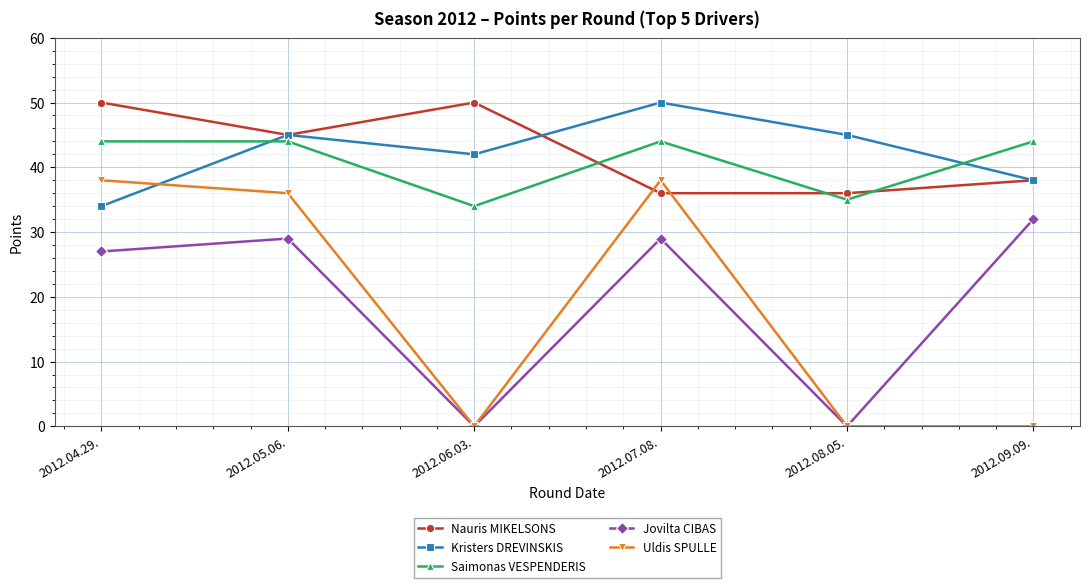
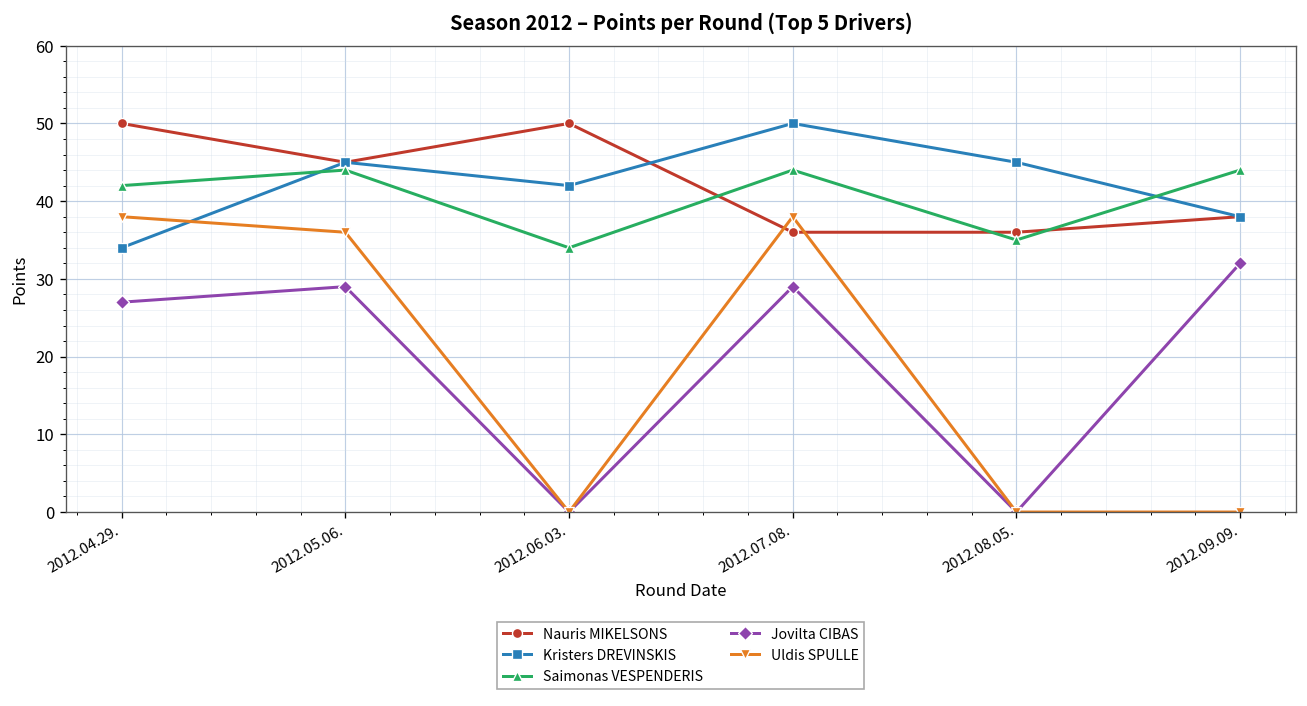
Saimonas VESPENDERIS, 2012.04.29.: 44 -> 42
